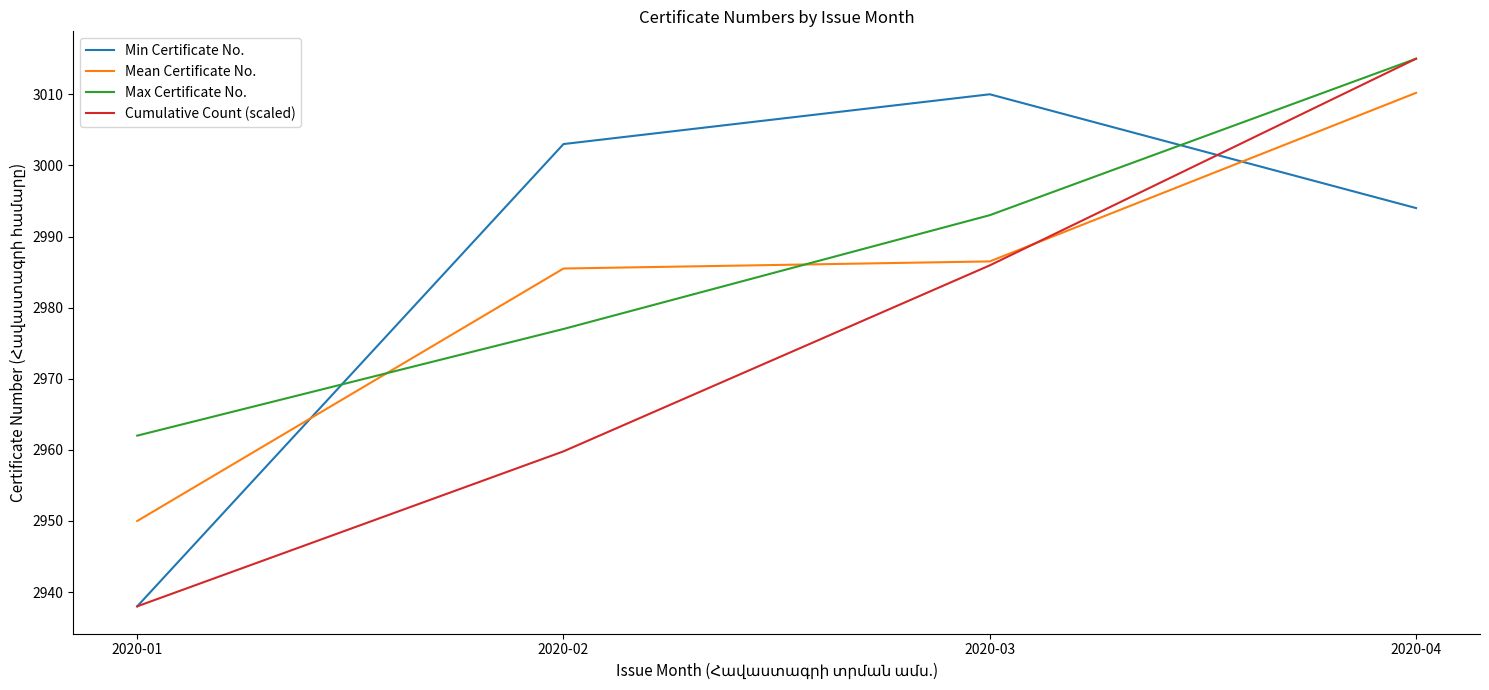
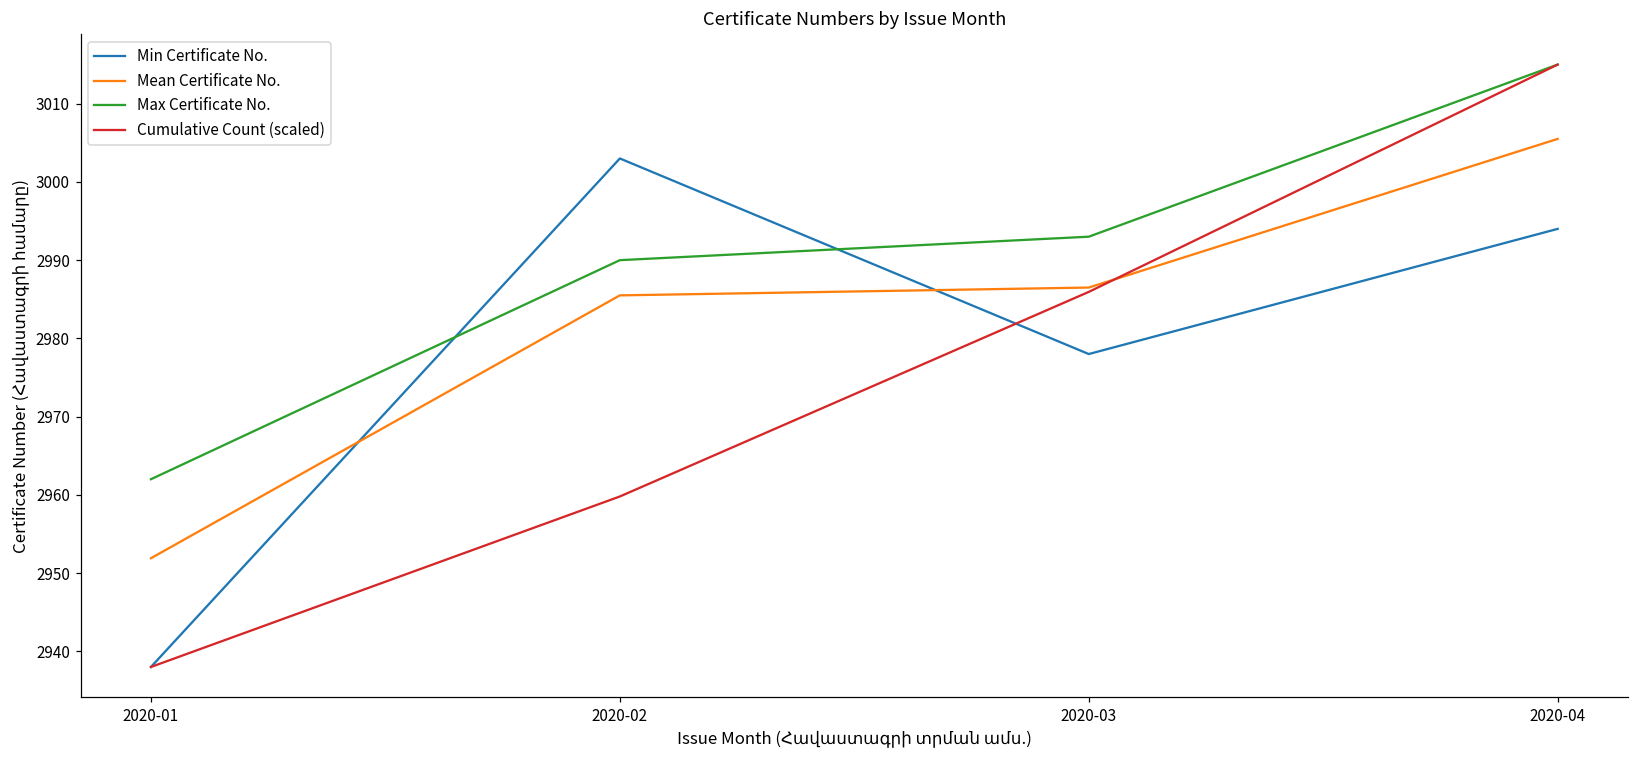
Mean Certificate No., 2020-01: 2950 -> 2952
Max Certificate No., 2020-02: 2977 -> 2990
Min Certificate No., 2020-03: 3010 -> 2978
Mean Certificate No., 2020-04: 3010 -> 3006
